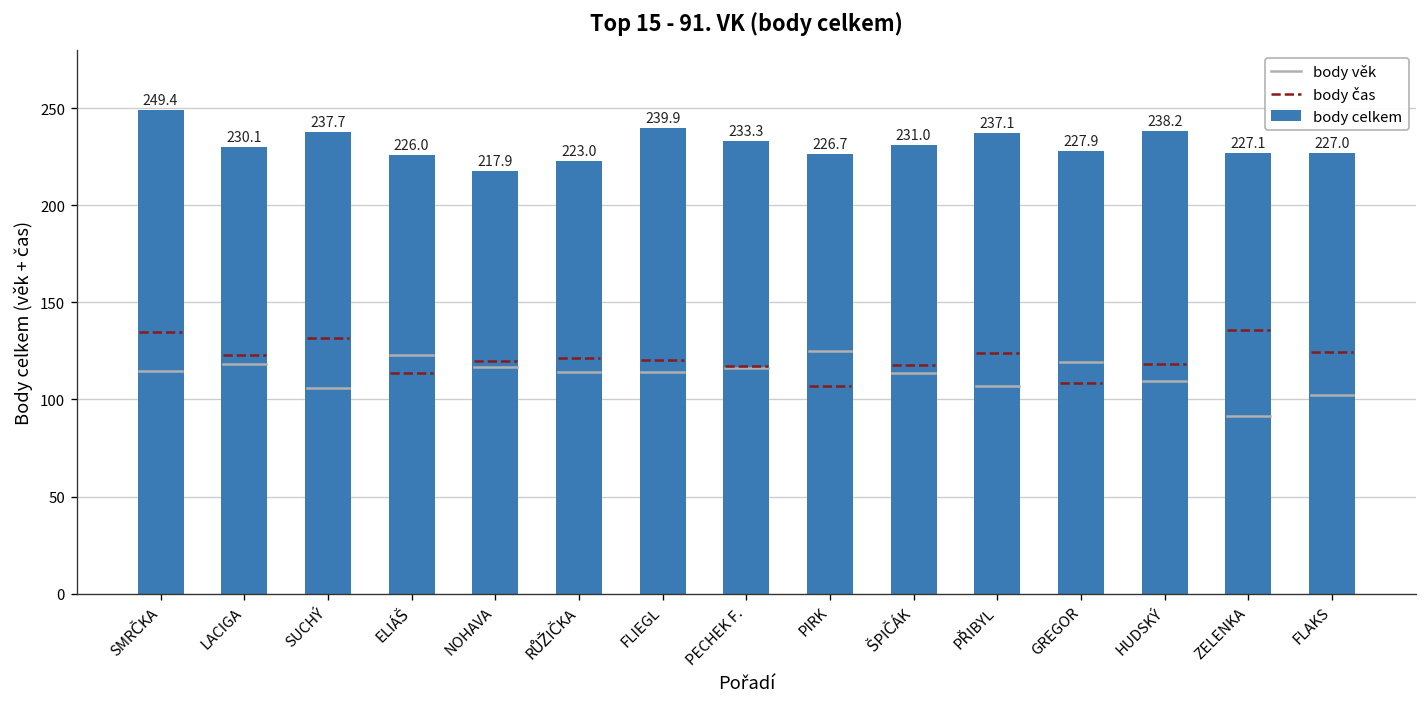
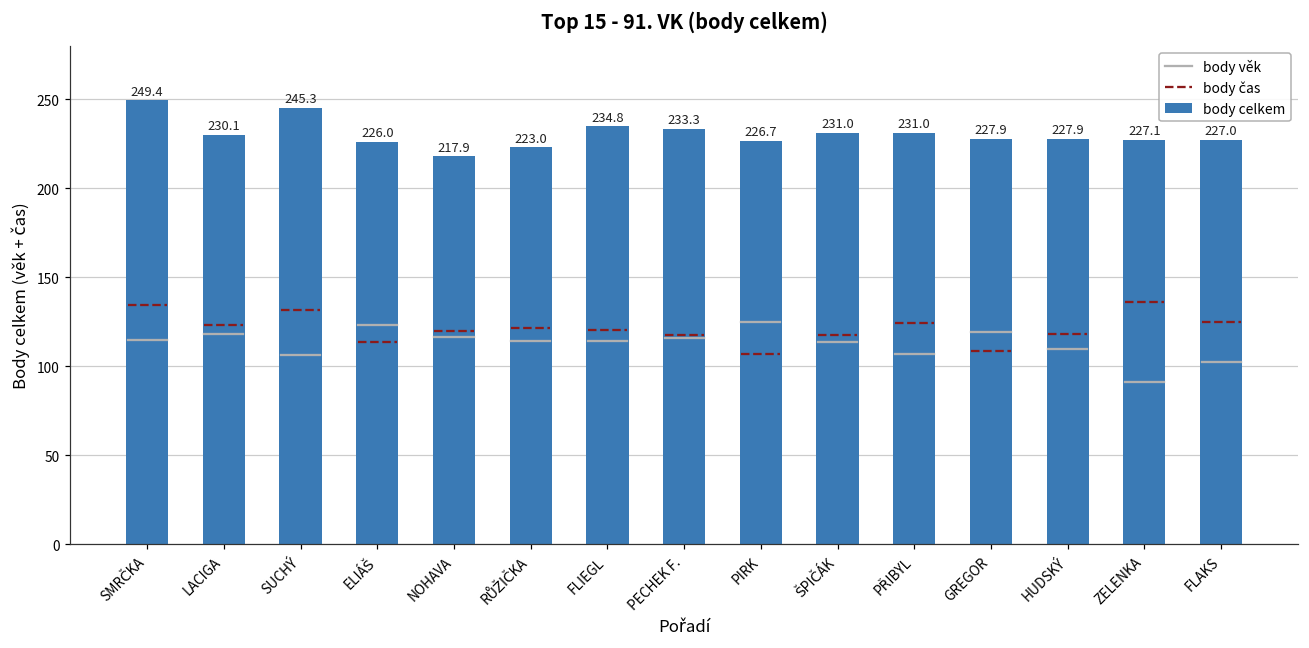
body celkem, SUCHÝ: 237.7 -> 245.3
body celkem, FLIEGL: 239.9 -> 234.8
body celkem, PŘIBYL: 237.1 -> 231.0
body celkem, HUDSKÝ: 238.2 -> 227.9
